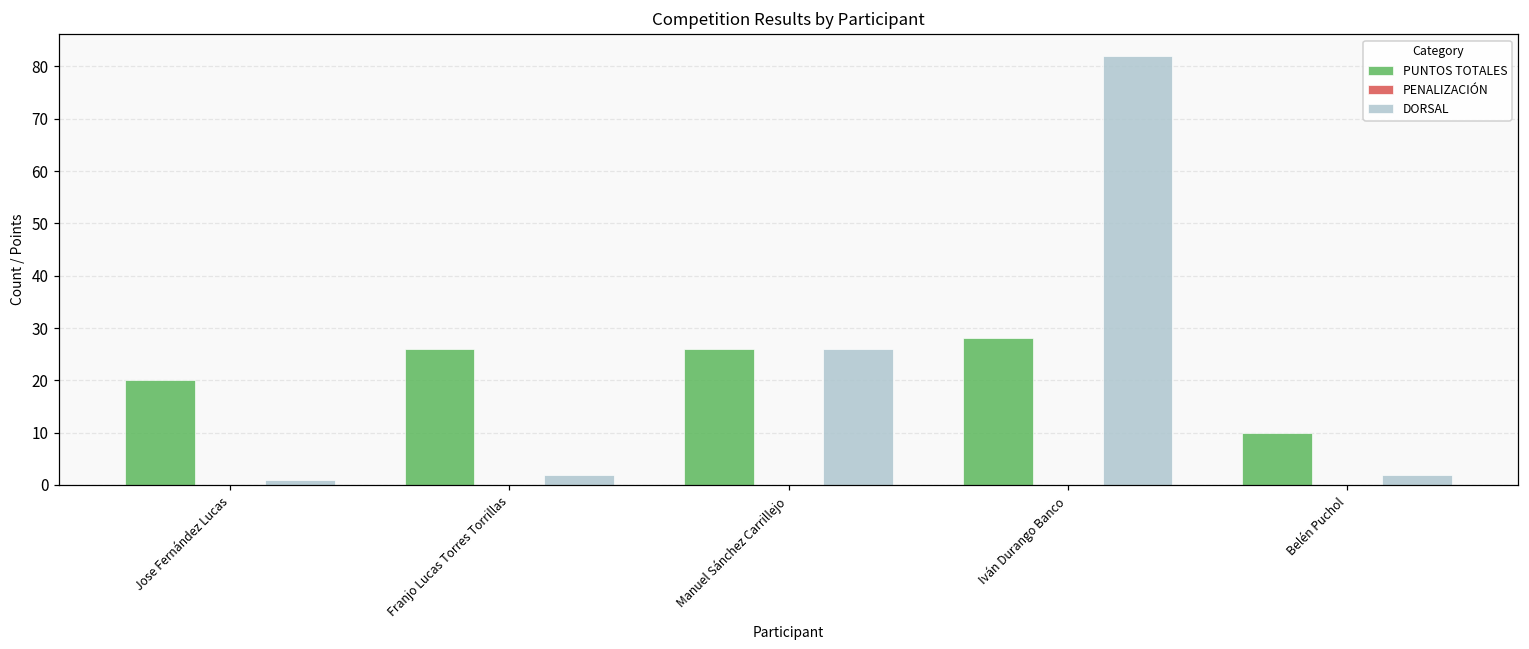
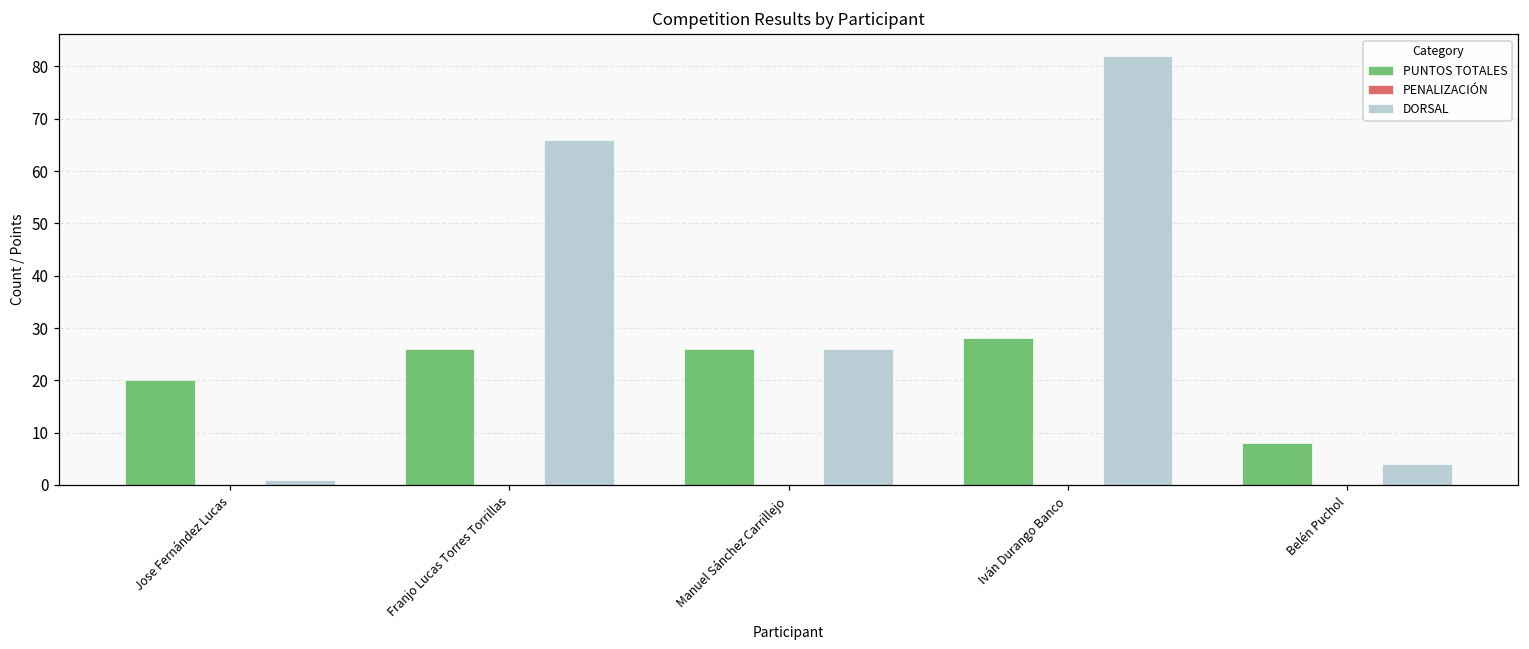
DORSAL, Franjo Lucas Torres Torrillas: 2 -> 66
PUNTOS TOTALES, Belén Puchol: 10 -> 8
DORSAL, Belén Puchol: 2 -> 4
